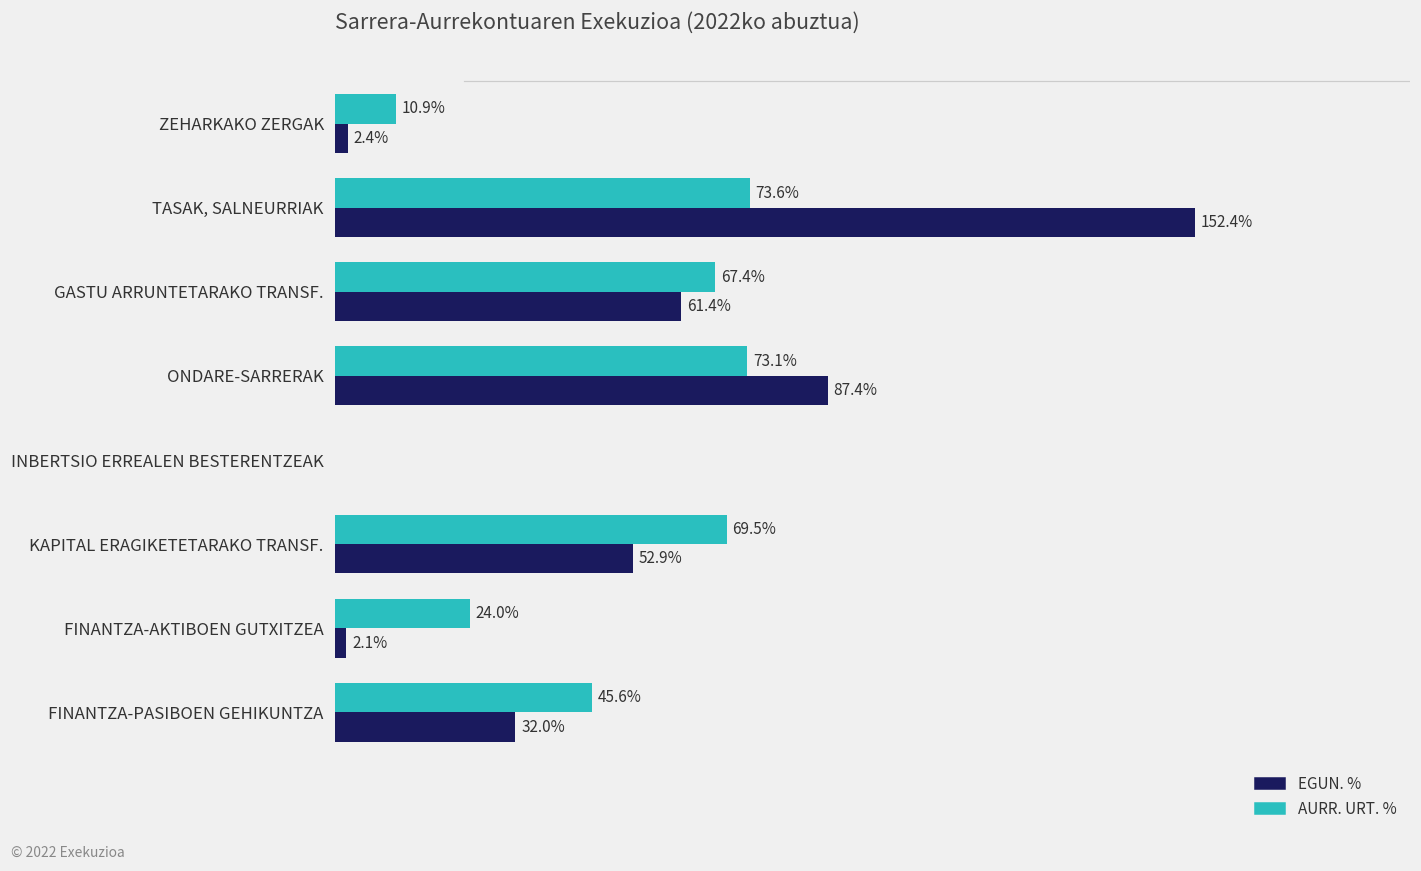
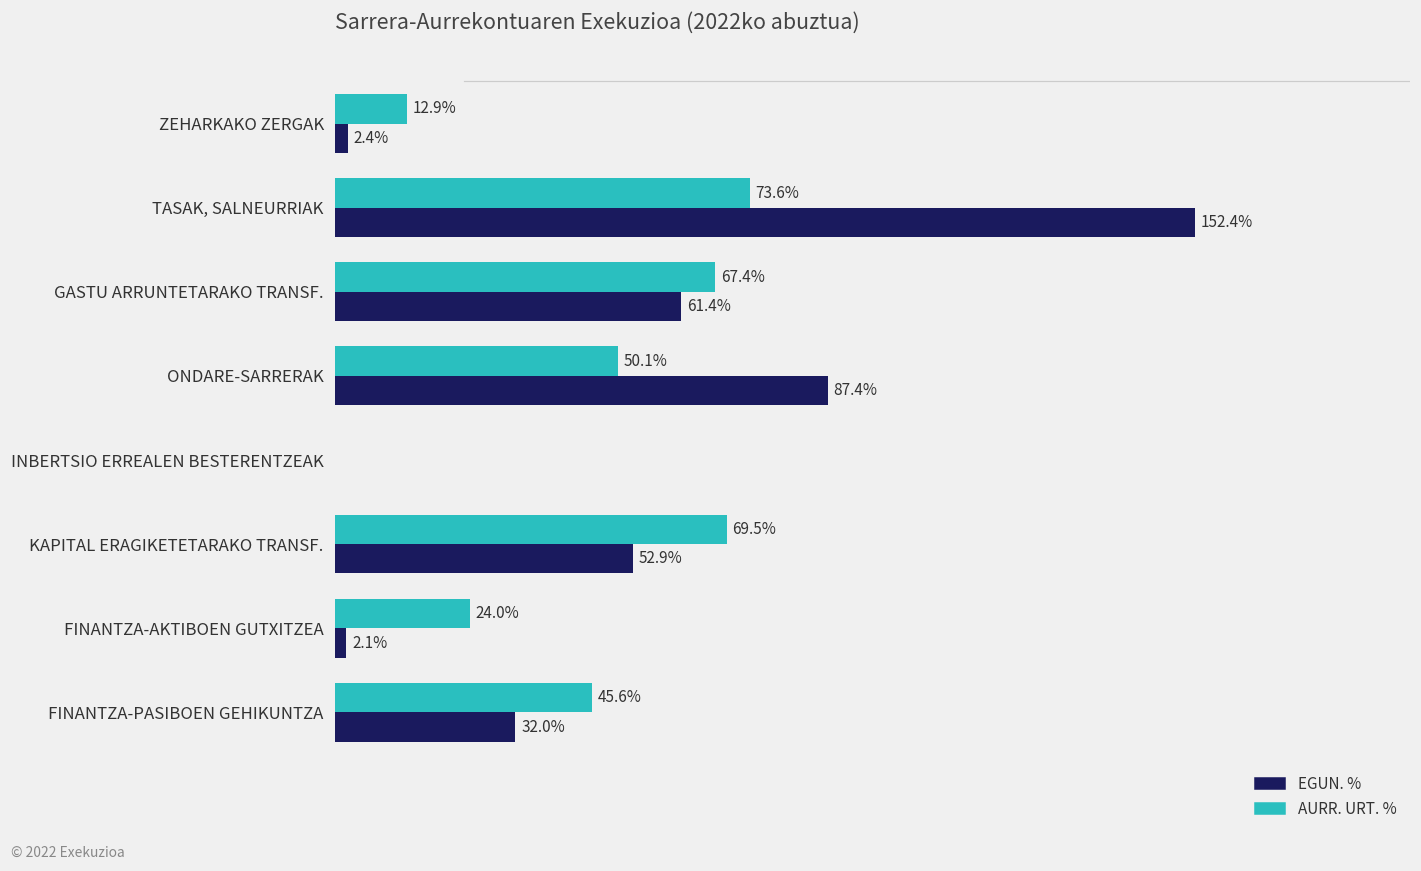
AURR. URT. %, ZEHARKAKO ZERGAK: 10.9% -> 12.9%
AURR. URT. %, ONDARE-SARRERAK: 73.1% -> 50.1%
